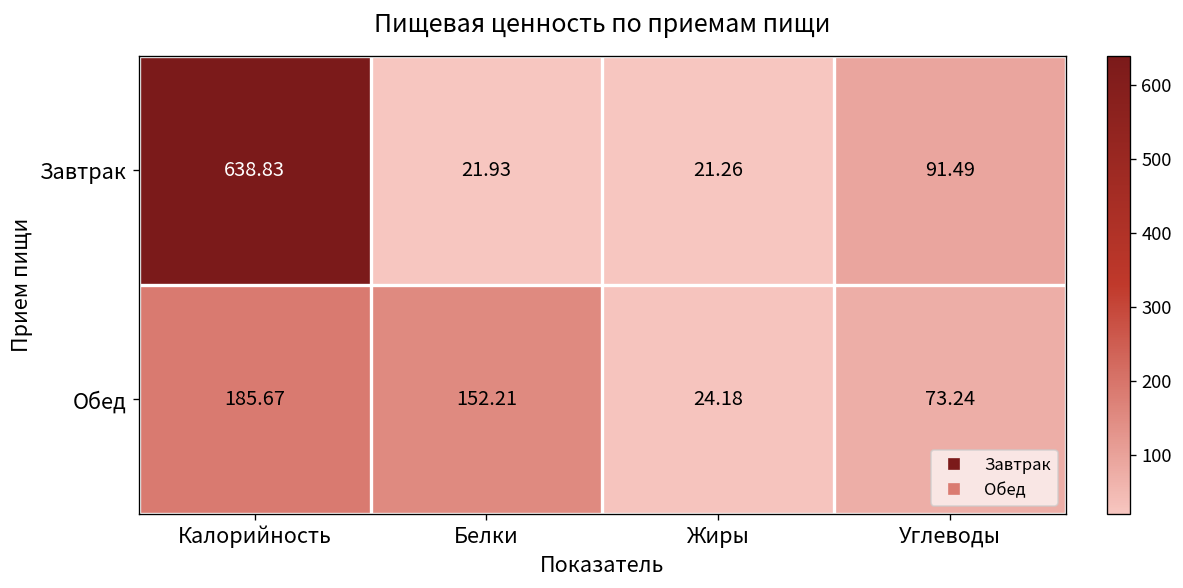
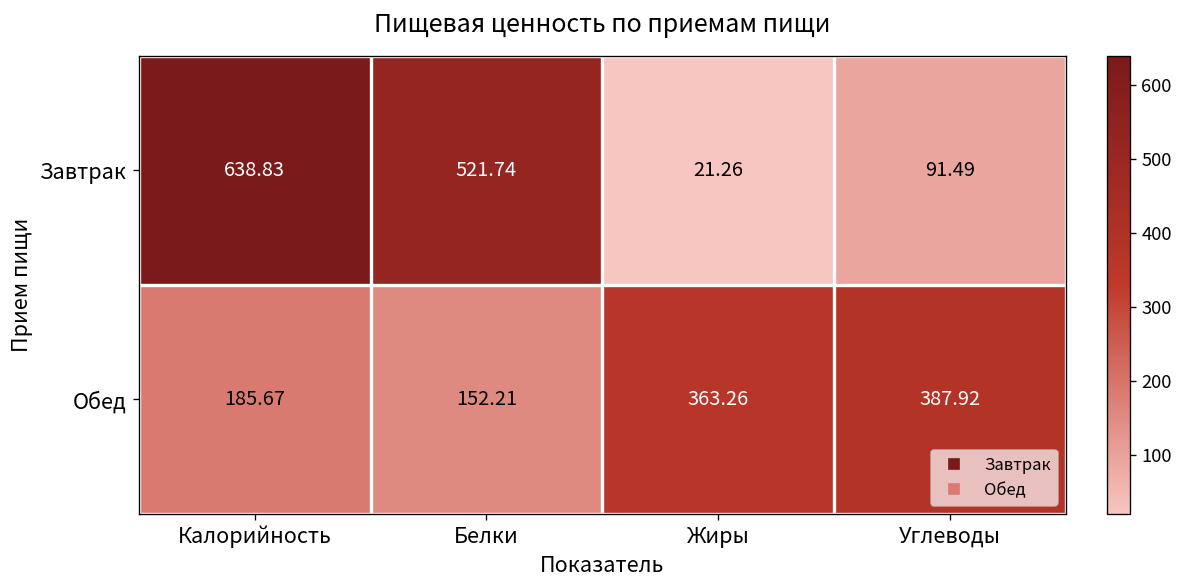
Завтрак, Белки: 21.93 -> 521.74
Обед, Жиры: 24.18 -> 363.26
Обед, Углеводы: 73.24 -> 387.92
